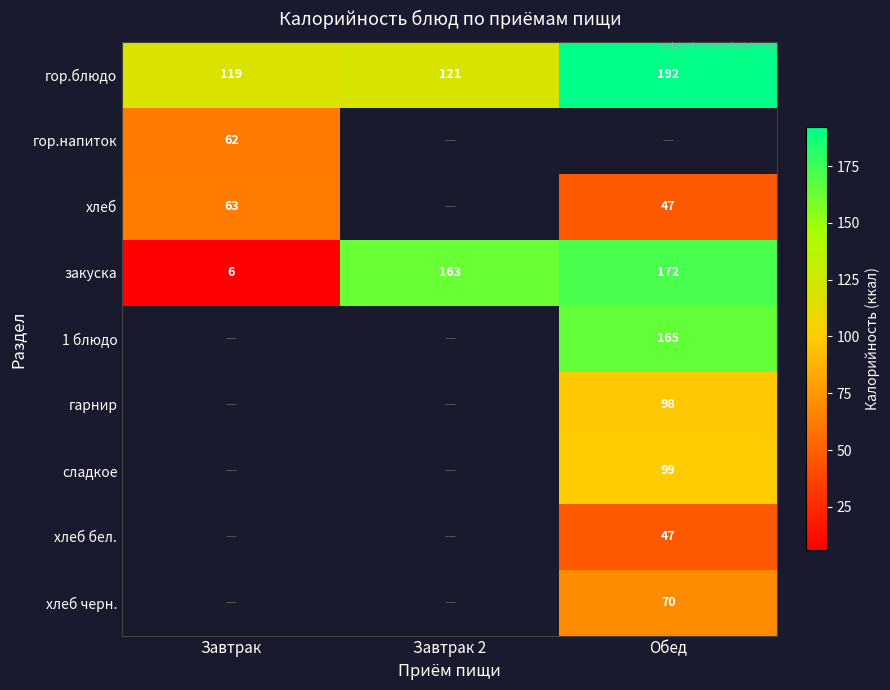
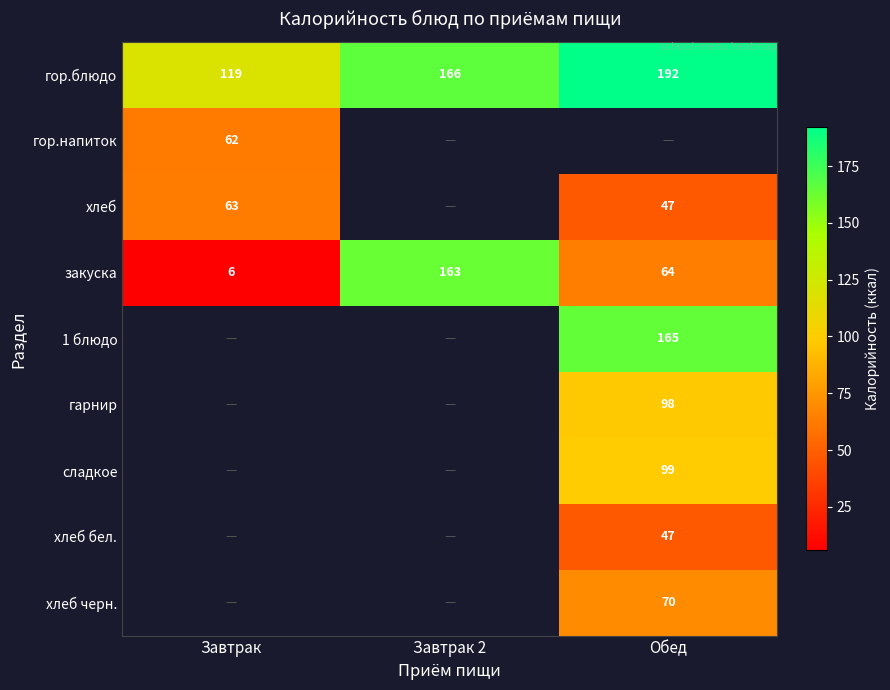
гор.блюдо, Завтрак 2: 121 -> 166
закуска, Обед: 172 -> 64
